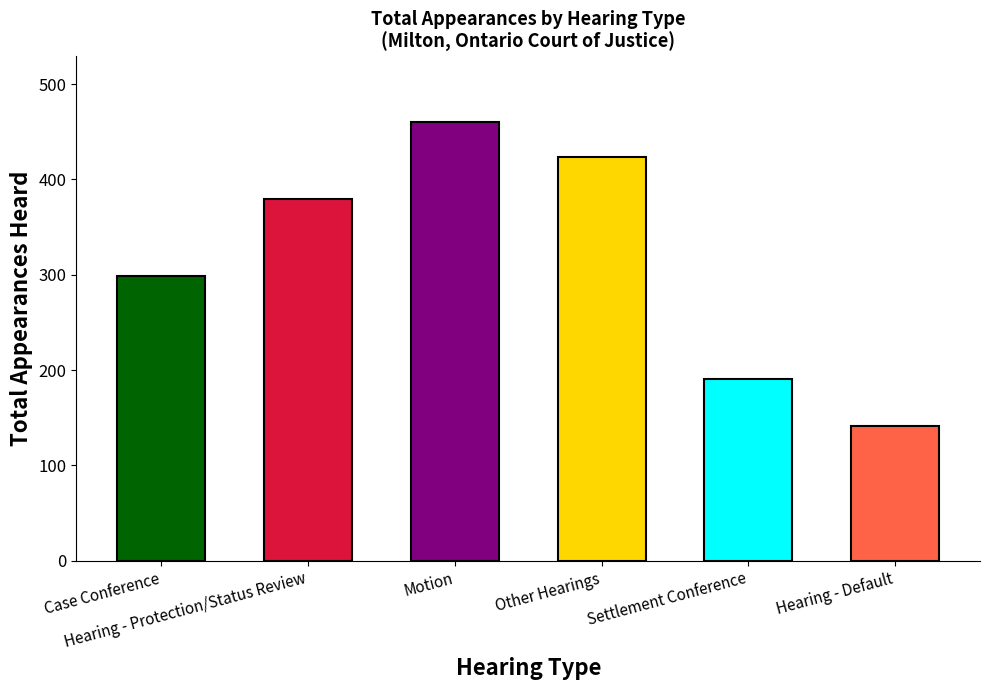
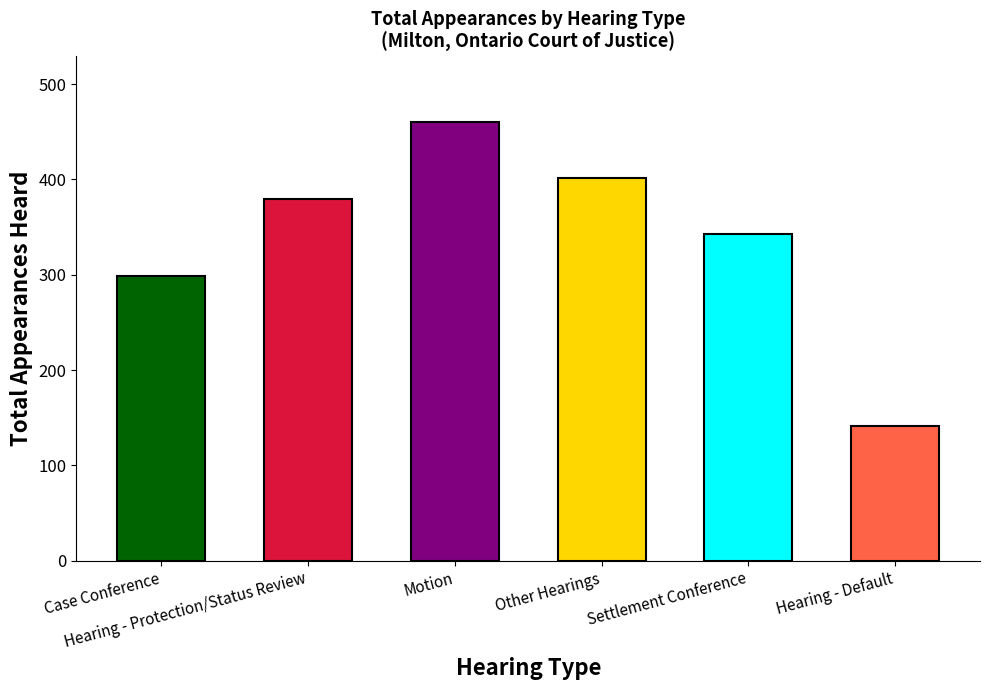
Other Hearings: 420 -> 400
Settlement Conference: 190 -> 340
